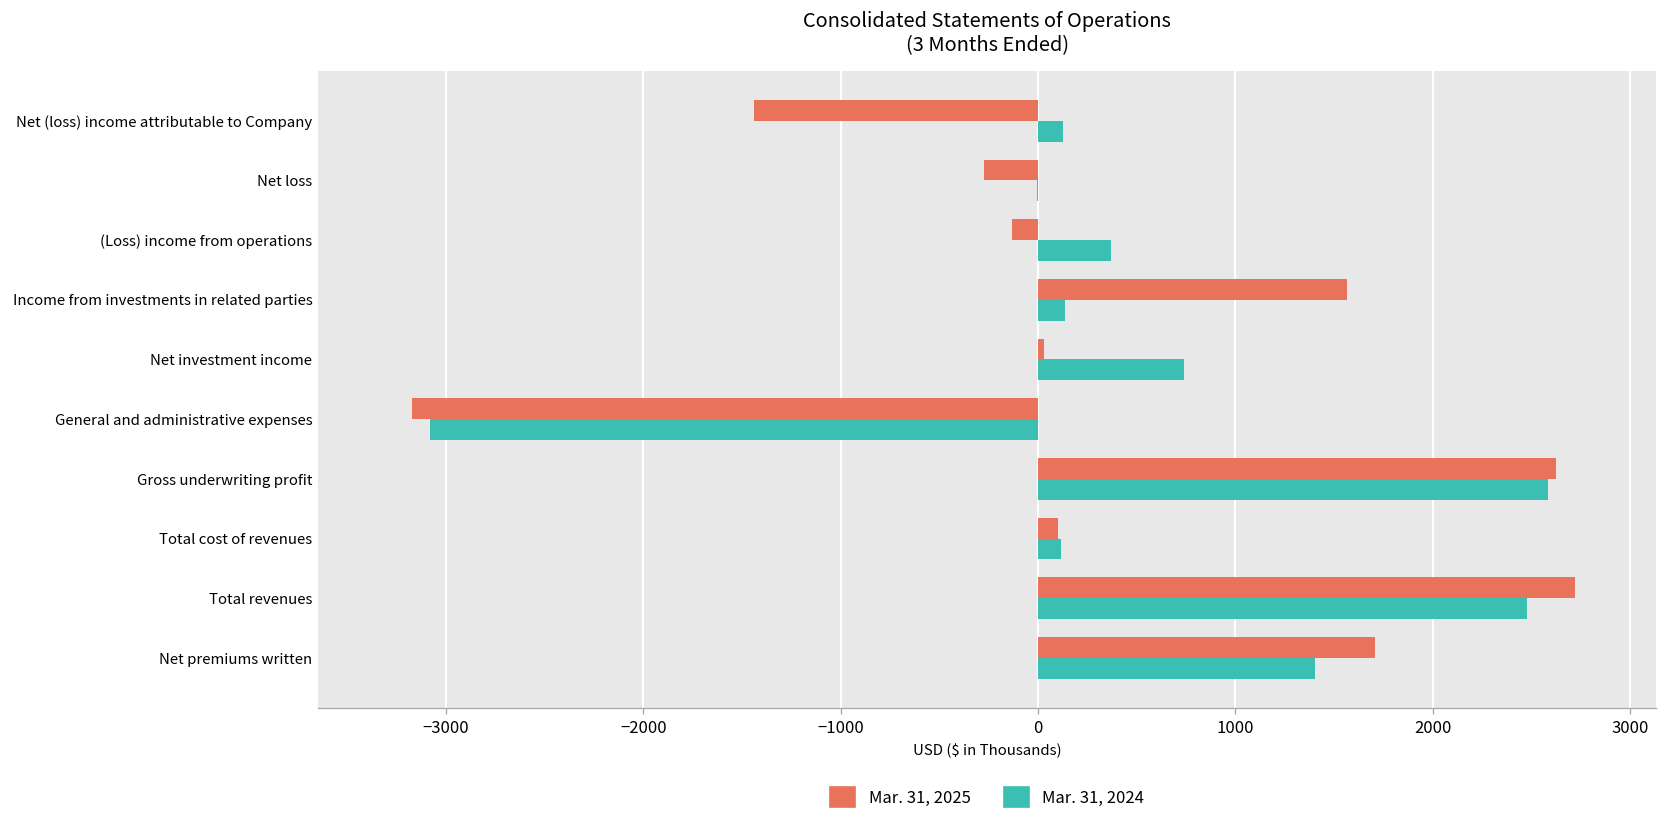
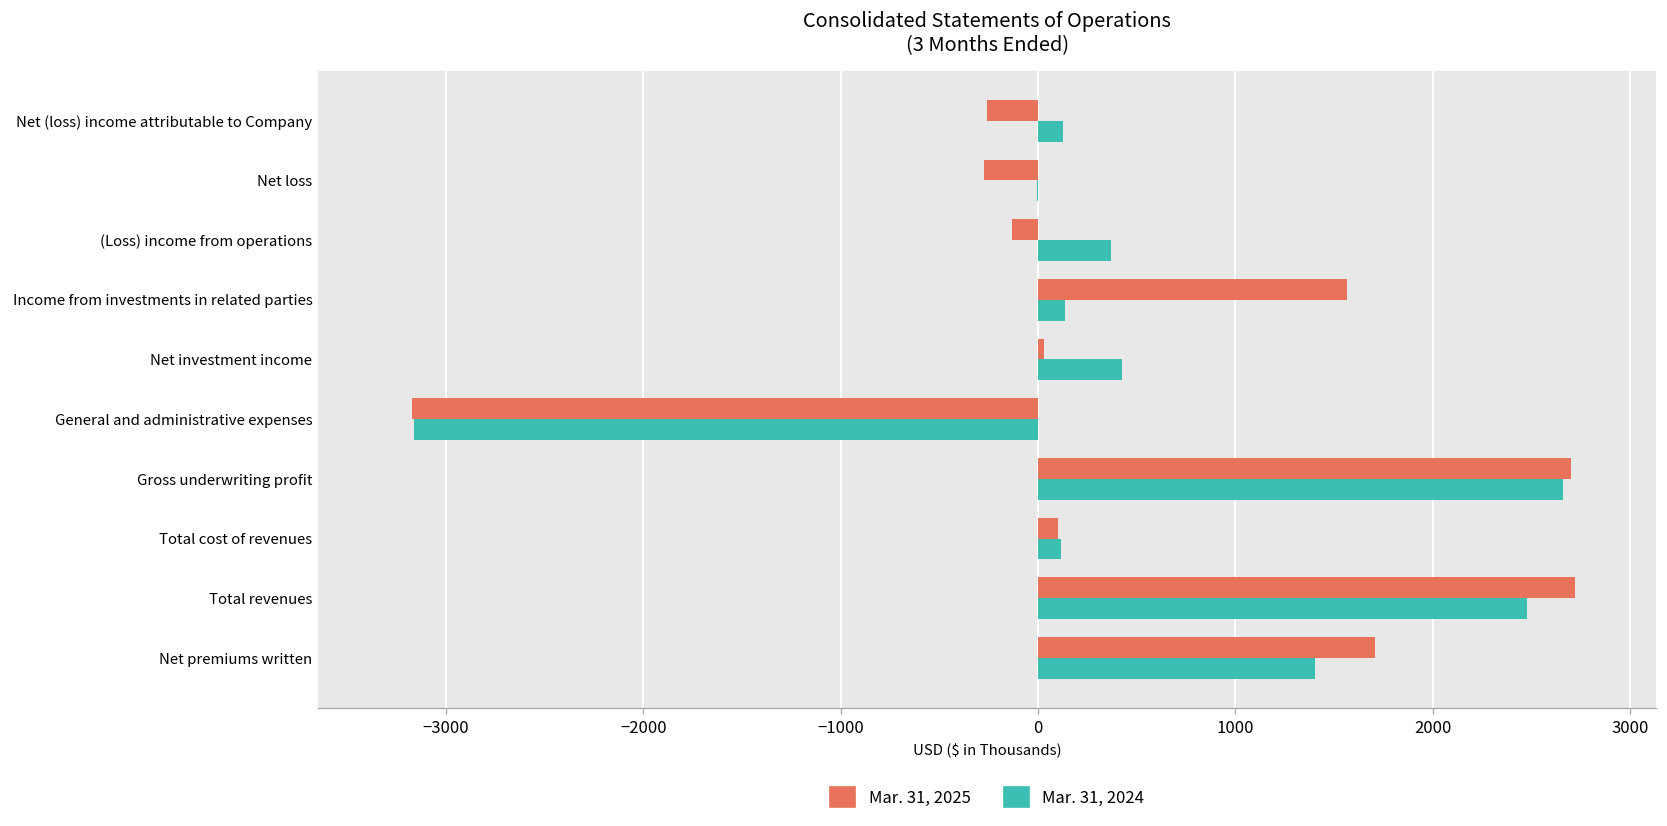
Mar. 31, 2025, Net (loss) income attributable to Company: -1440 -> -260
Mar. 31, 2024, Net investment income: 740 -> 420
Mar. 31, 2024, General and administrative expenses: -3080 -> -3160
Mar. 31, 2025, Gross underwriting profit: 2620 -> 2700
Mar. 31, 2024, Gross underwriting profit: 2580 -> 2660
